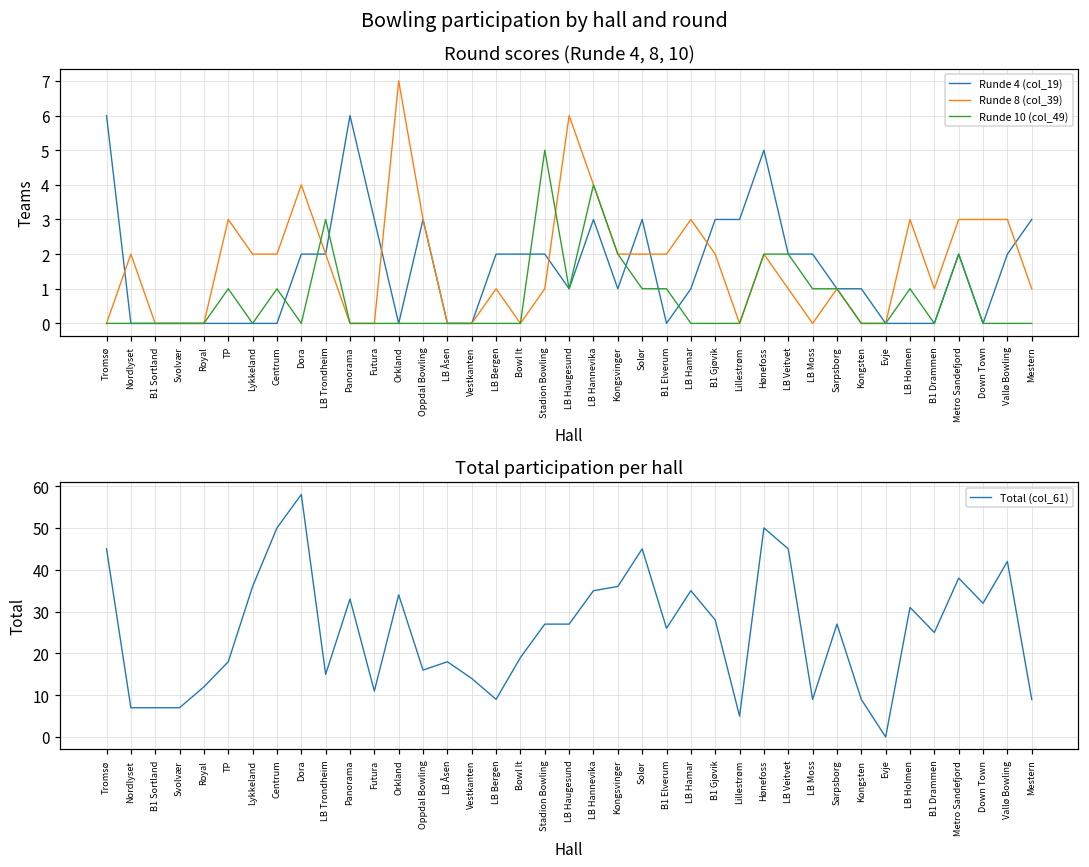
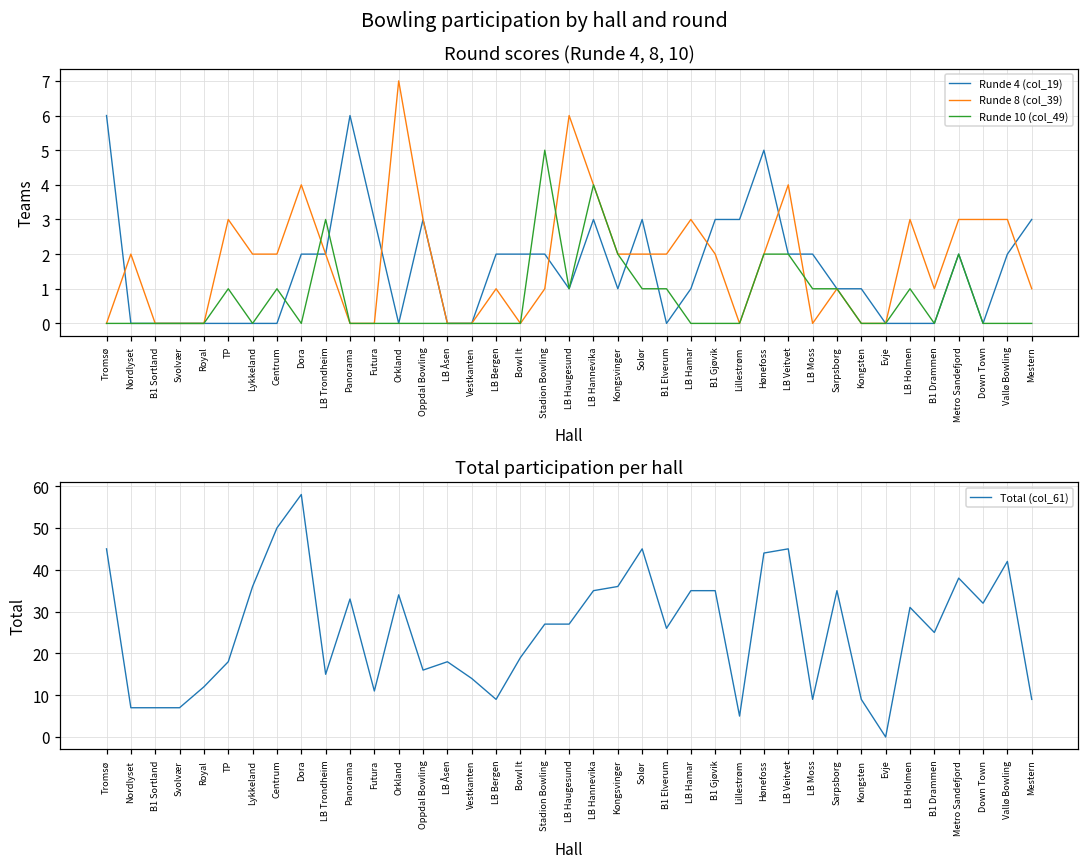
Round scores (Runde 4, 8, 10), Runde 8 (col_39), LB Veitvet: 1 -> 4
Total participation per hall, B1 Gjøvik: 28 -> 35
Total participation per hall, Hønefoss: 50 -> 44
Total participation per hall, Sarpsborg: 27 -> 35
